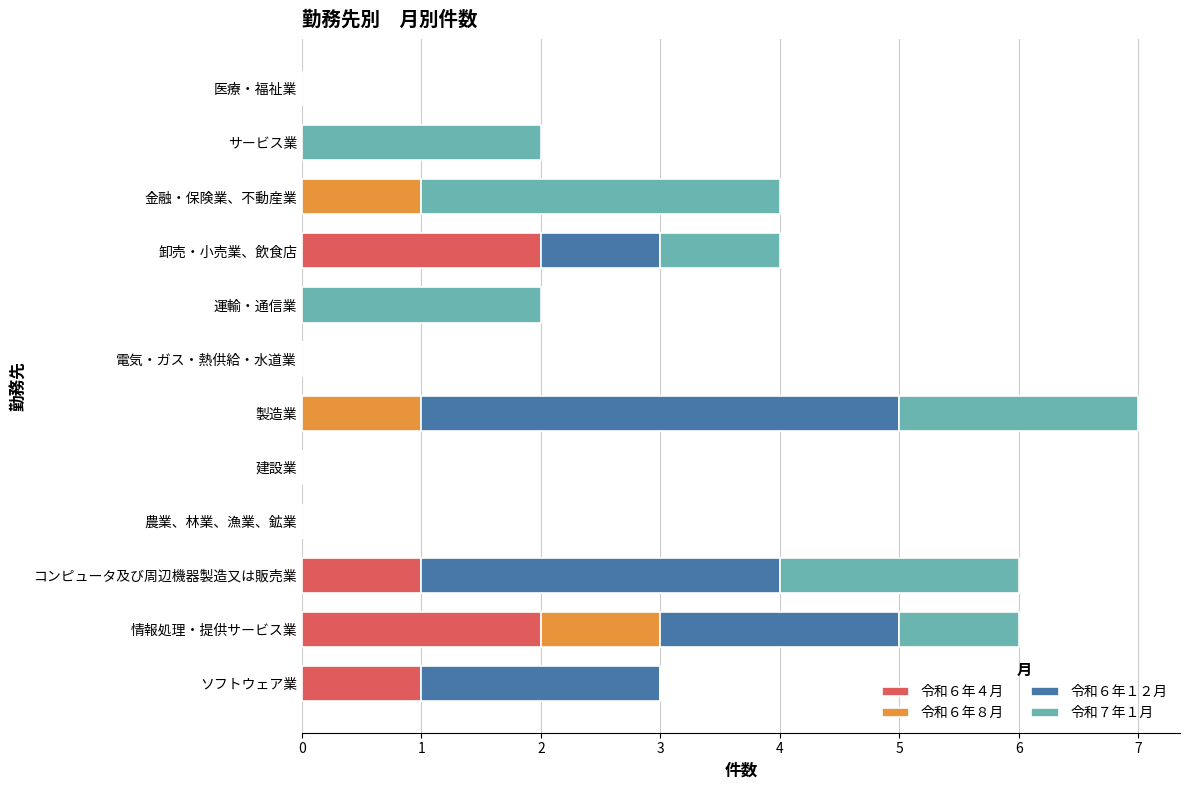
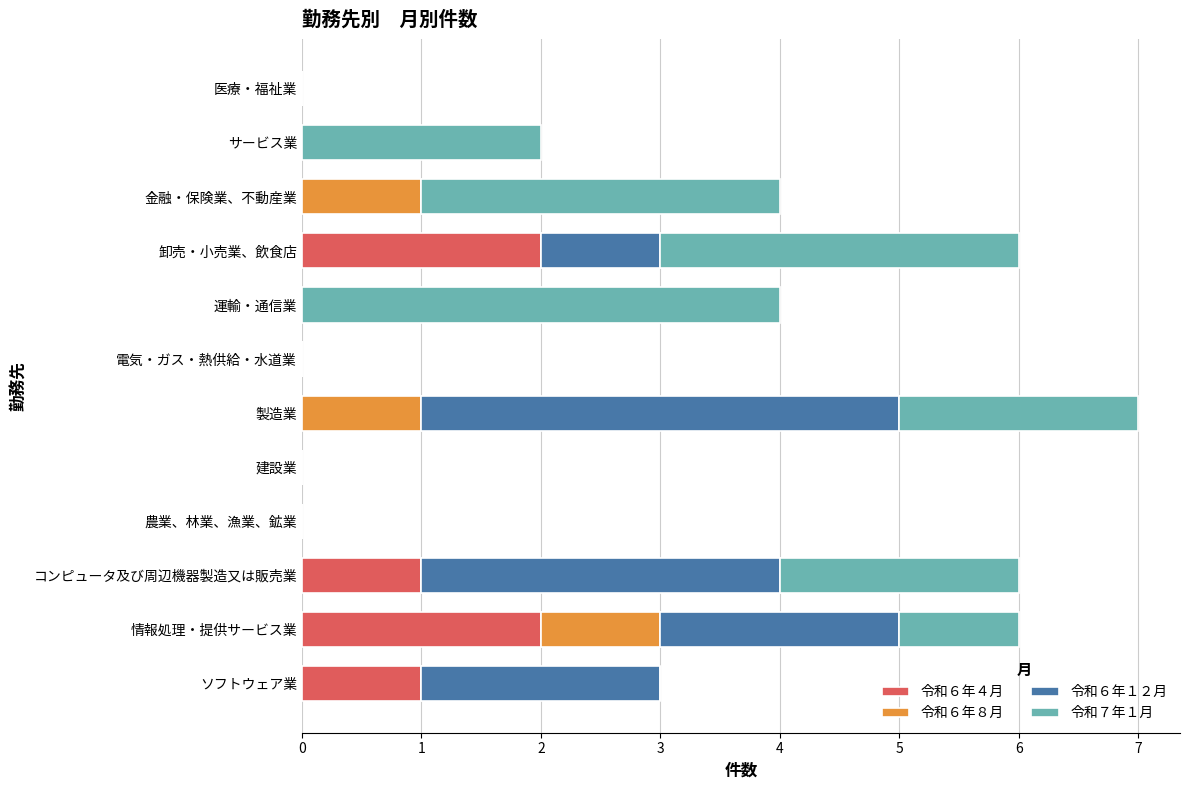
令和７年１月, 卸売・小売業、飲食店: 1 -> 3
令和７年１月, 運輸・通信業: 2 -> 4
